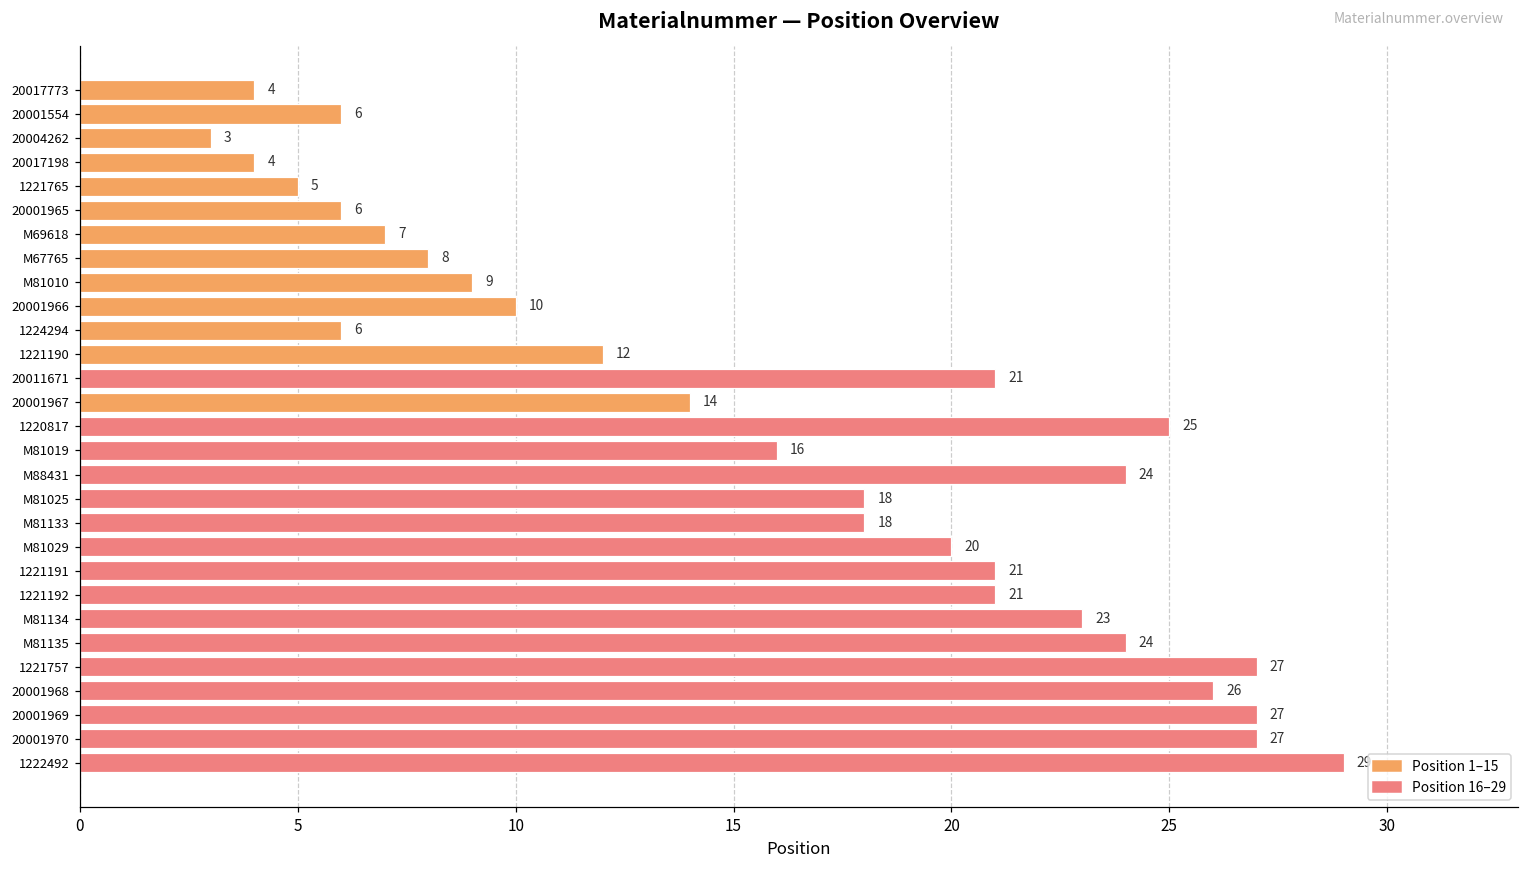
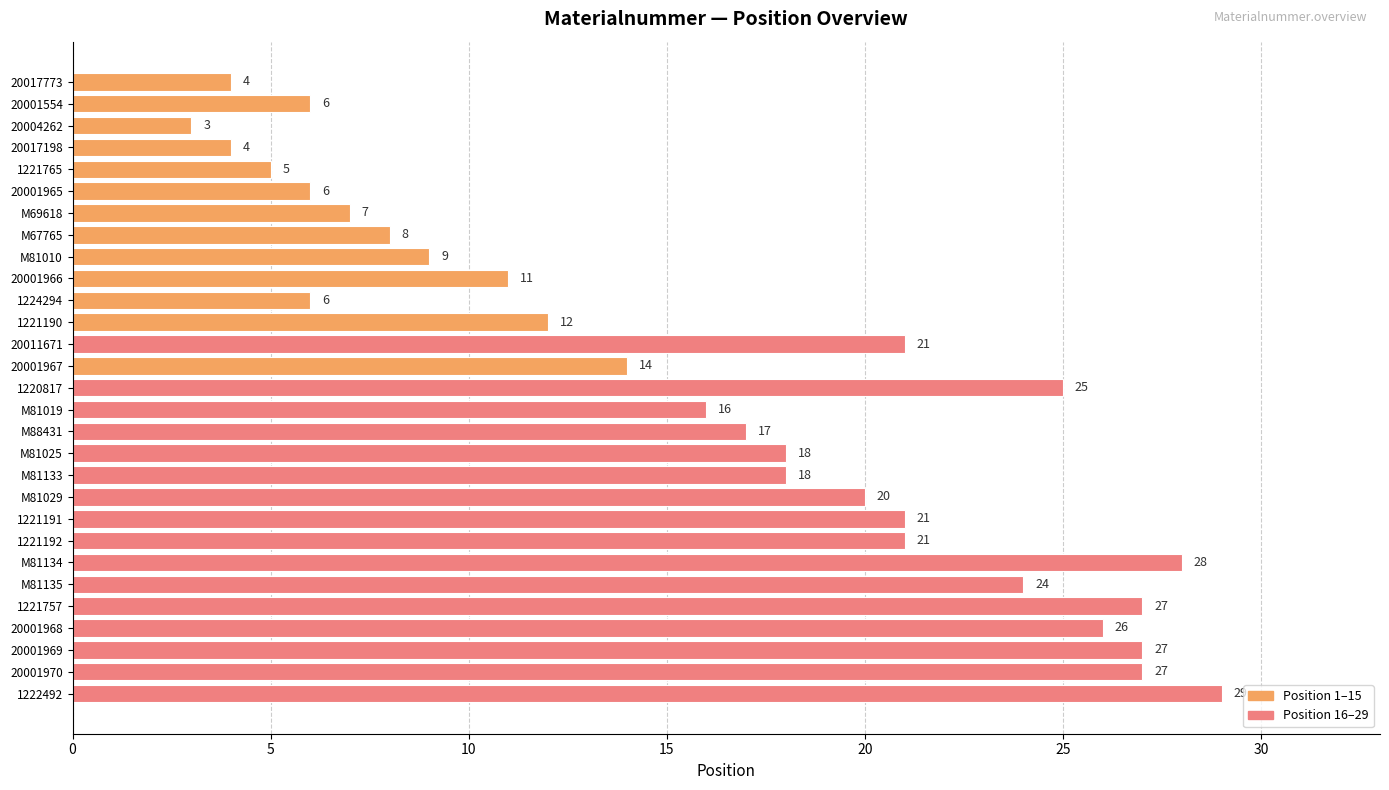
20001966: 10 -> 11
M88431: 24 -> 17
M81134: 23 -> 28
